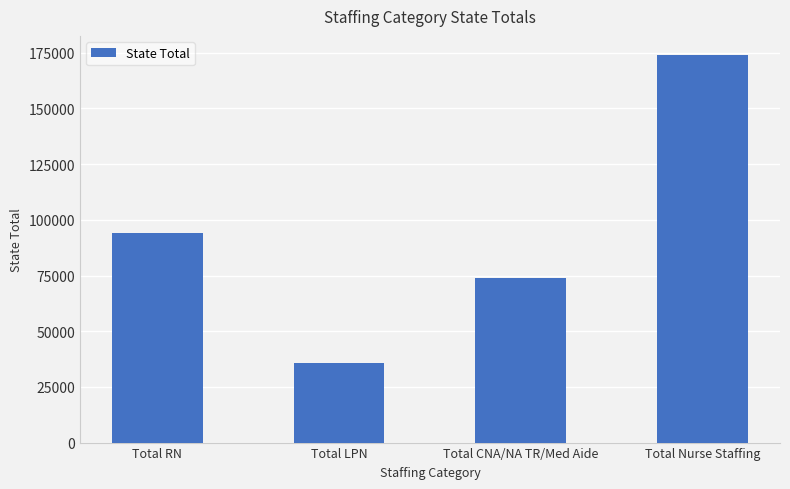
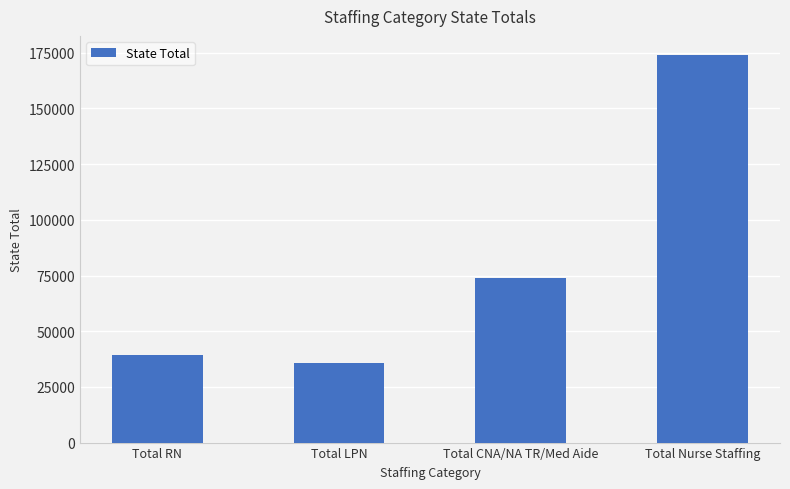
Total RN: 94000 -> 39000
